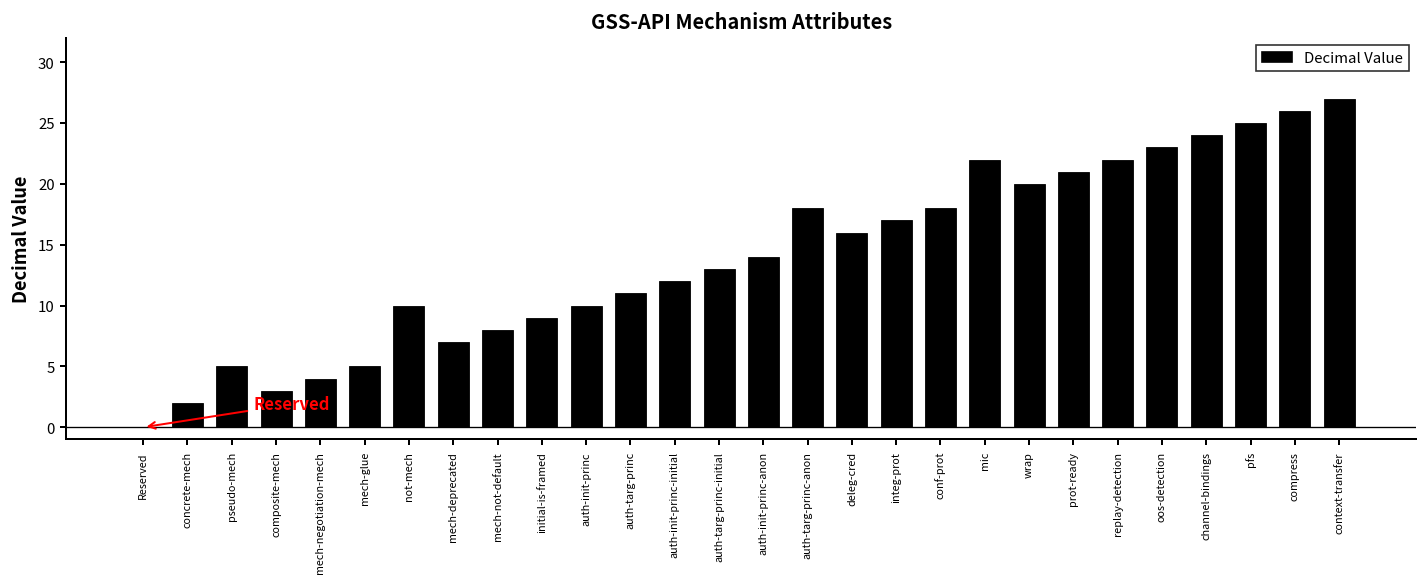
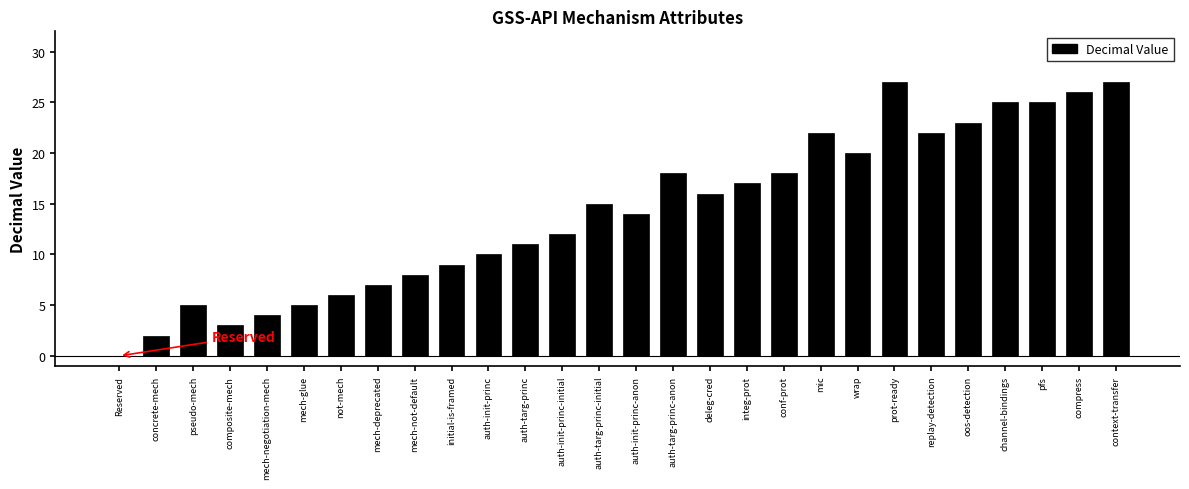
not-mech: 10 -> 6
auth-targ-princ-initial: 13 -> 15
prot-ready: 21 -> 27
channel-bindings: 24 -> 25
